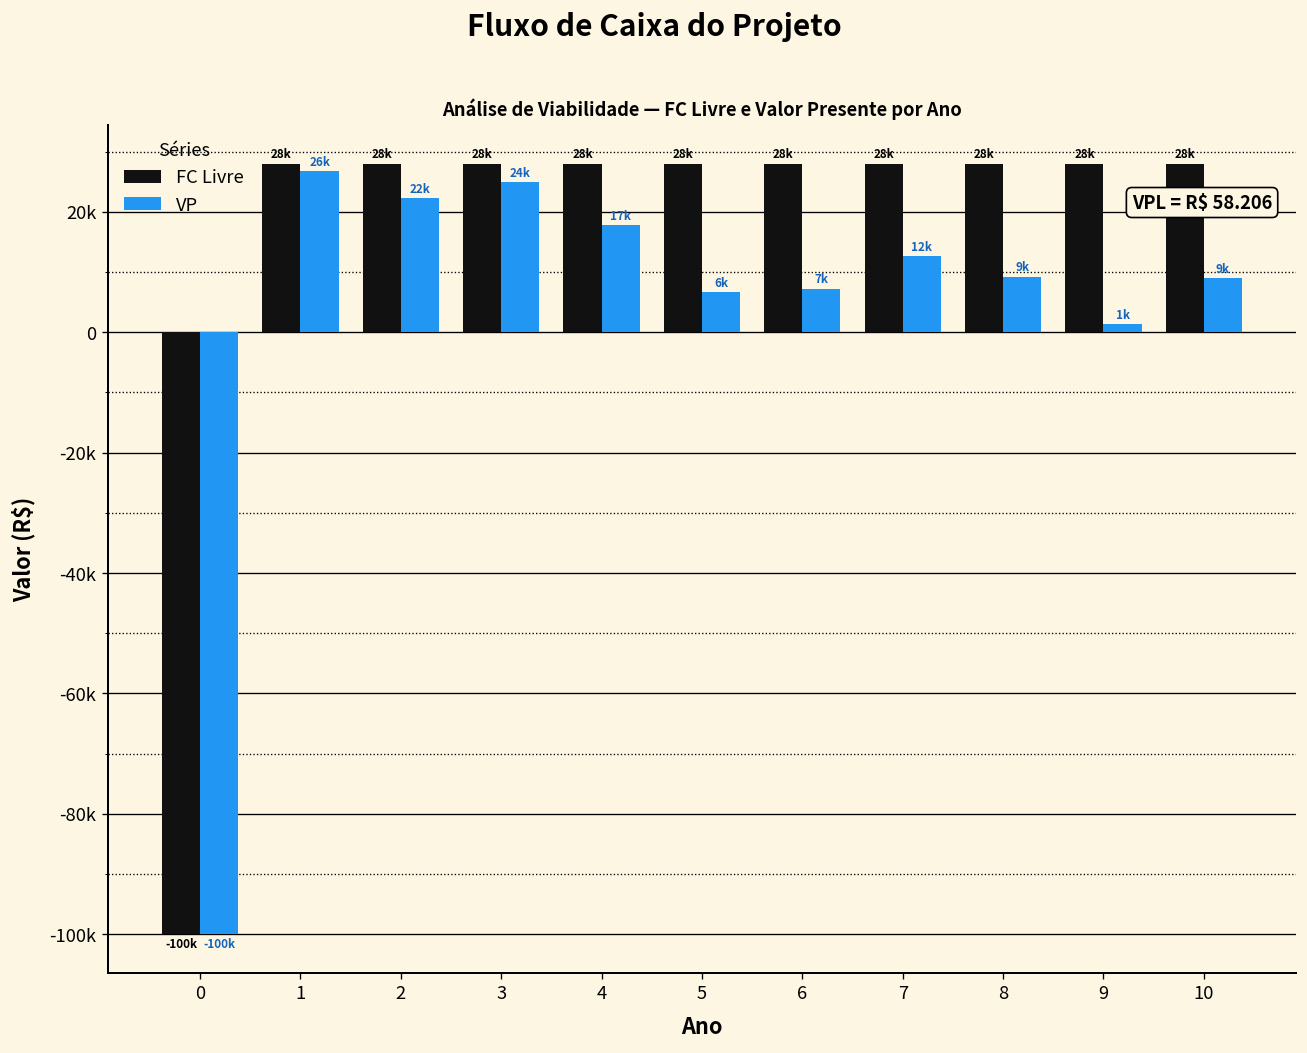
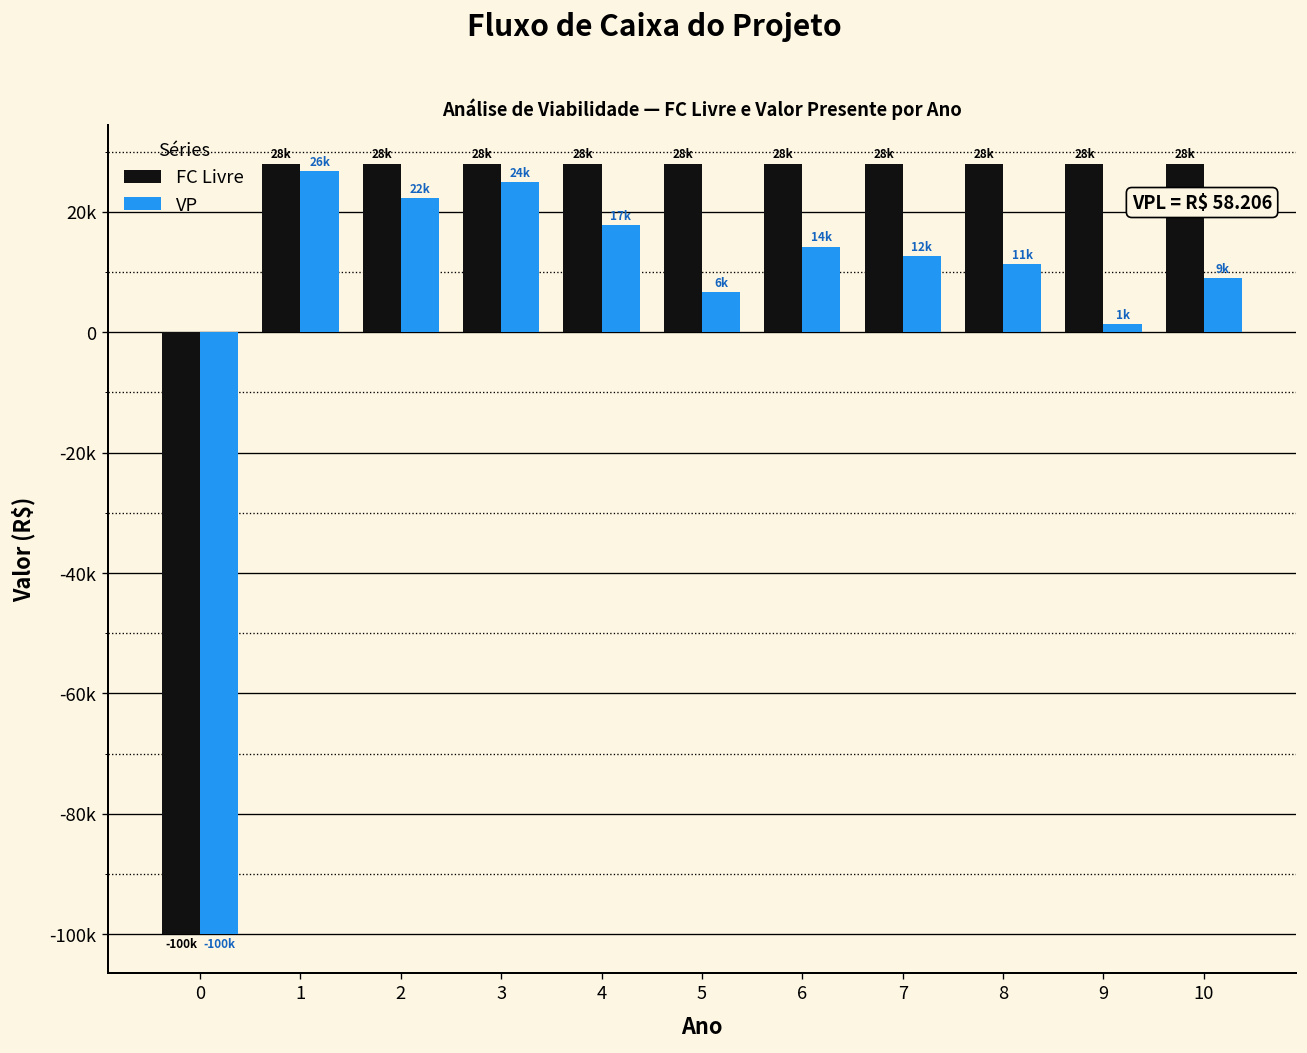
VP, 6: 7k -> 14k
VP, 8: 9k -> 11k
